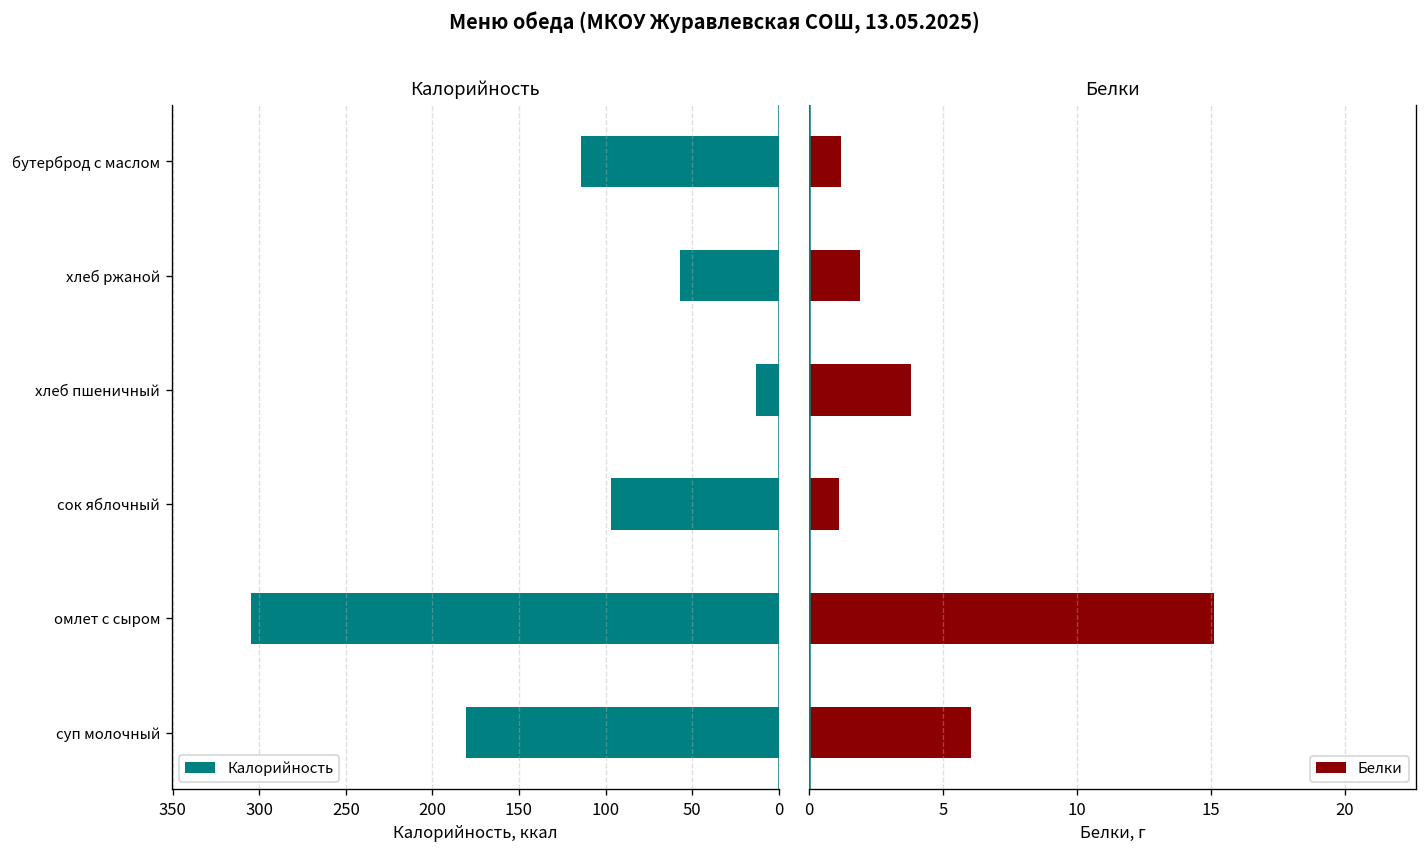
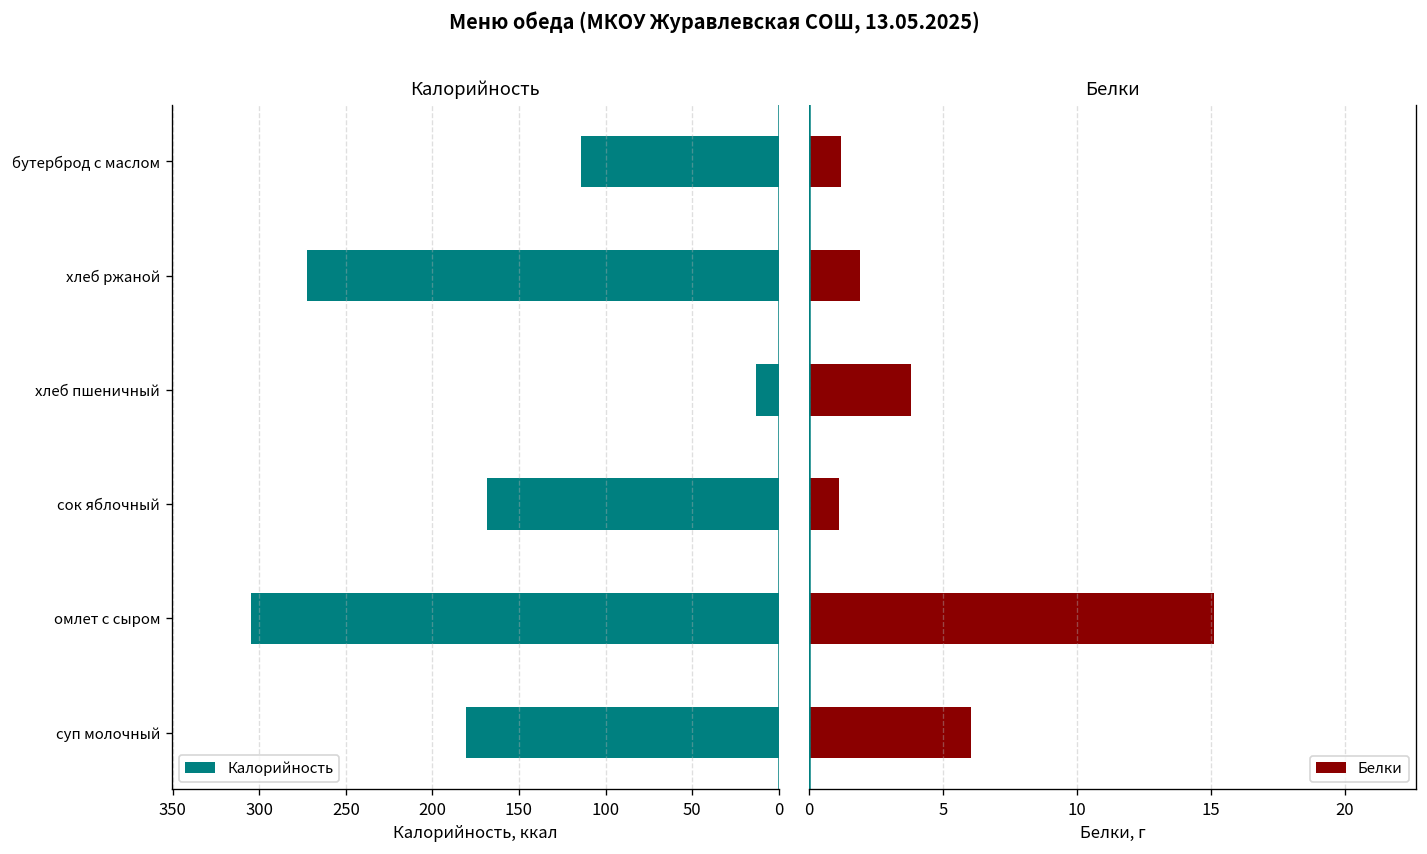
Калорийность, хлеб ржаной: 57 -> 272
Калорийность, сок яблочный: 97 -> 168
